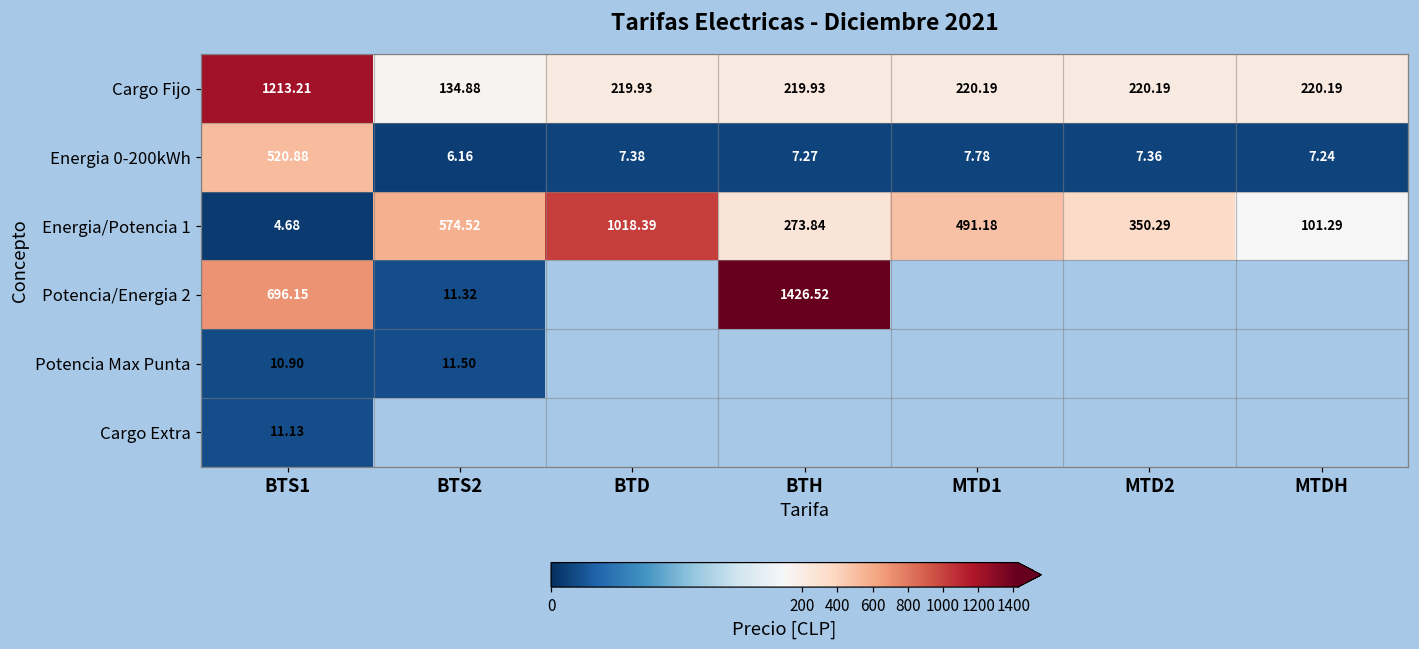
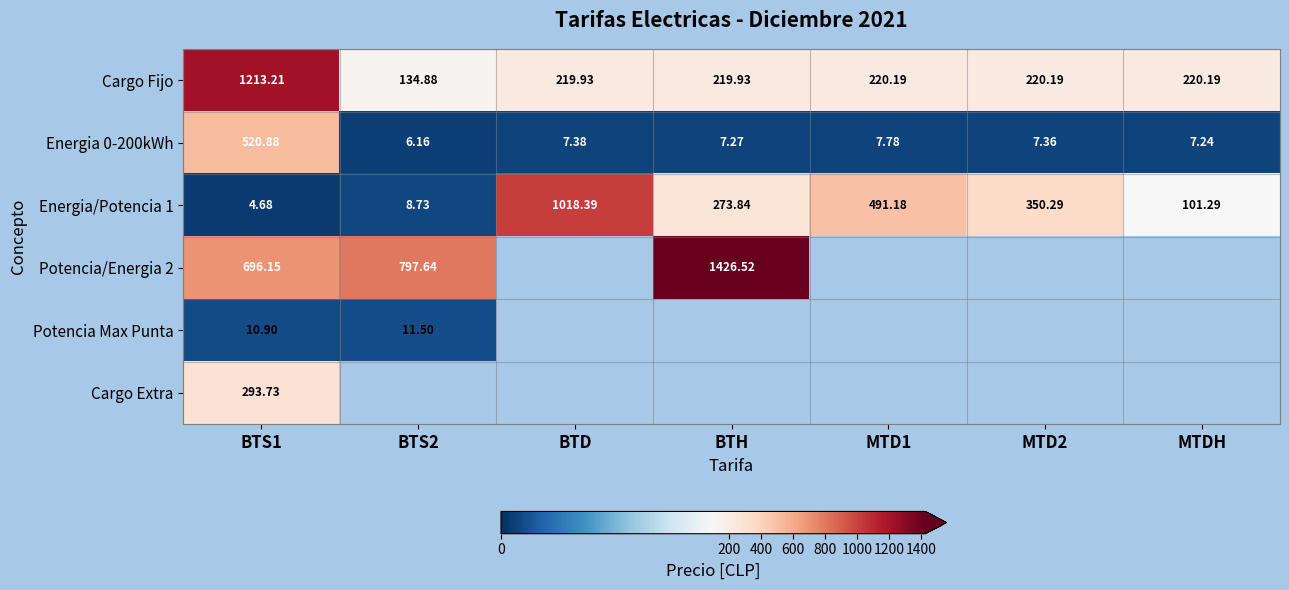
Energia/Potencia 1, BTS2: 574.52 -> 8.73
Potencia/Energia 2, BTS2: 11.32 -> 797.64
Cargo Extra, BTS1: 11.13 -> 293.73
